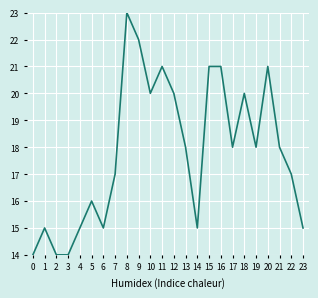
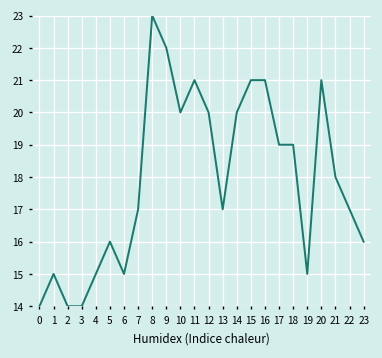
13: 18 -> 17
14: 15 -> 20
17: 18 -> 19
18: 20 -> 19
19: 18 -> 15
23: 15 -> 16
